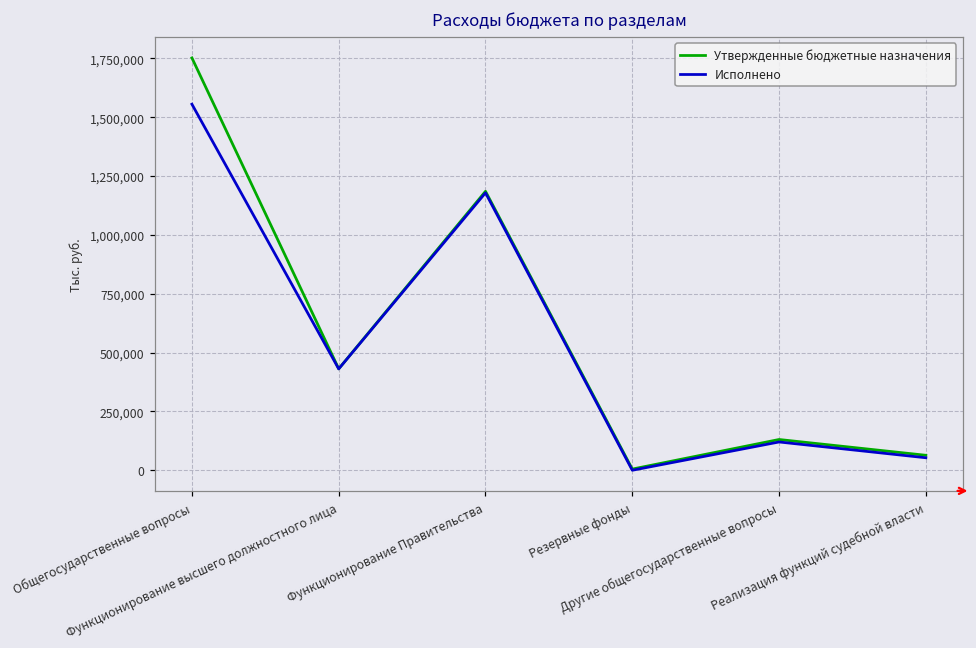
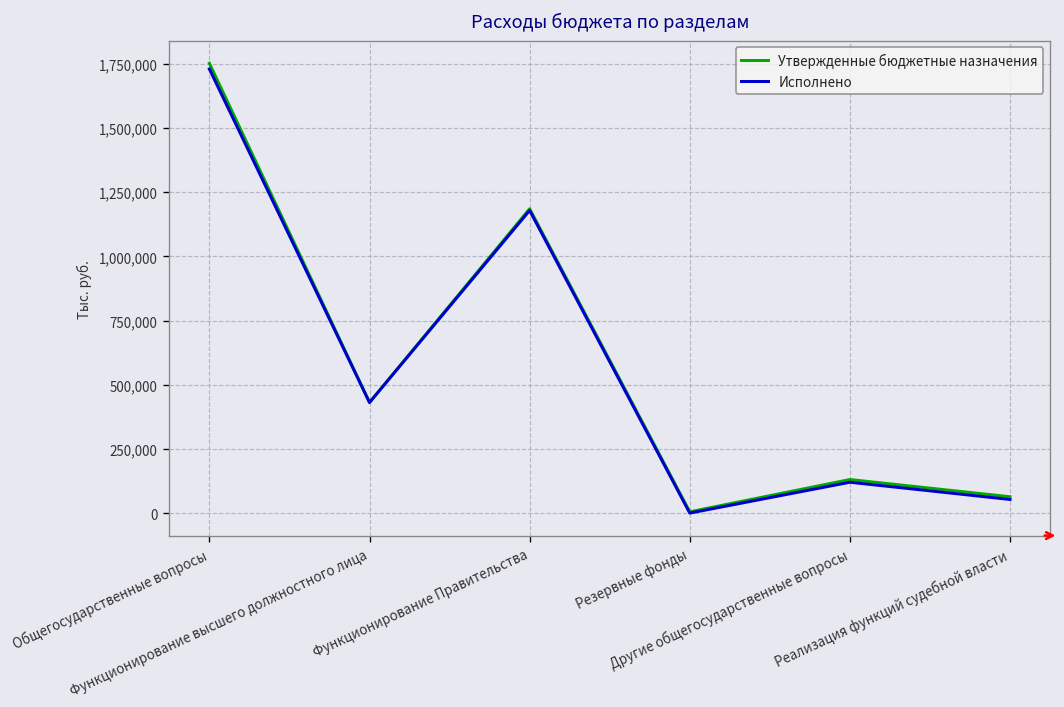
Исполнено, Общегосударственные вопросы: 1,560,000 -> 1,730,000
